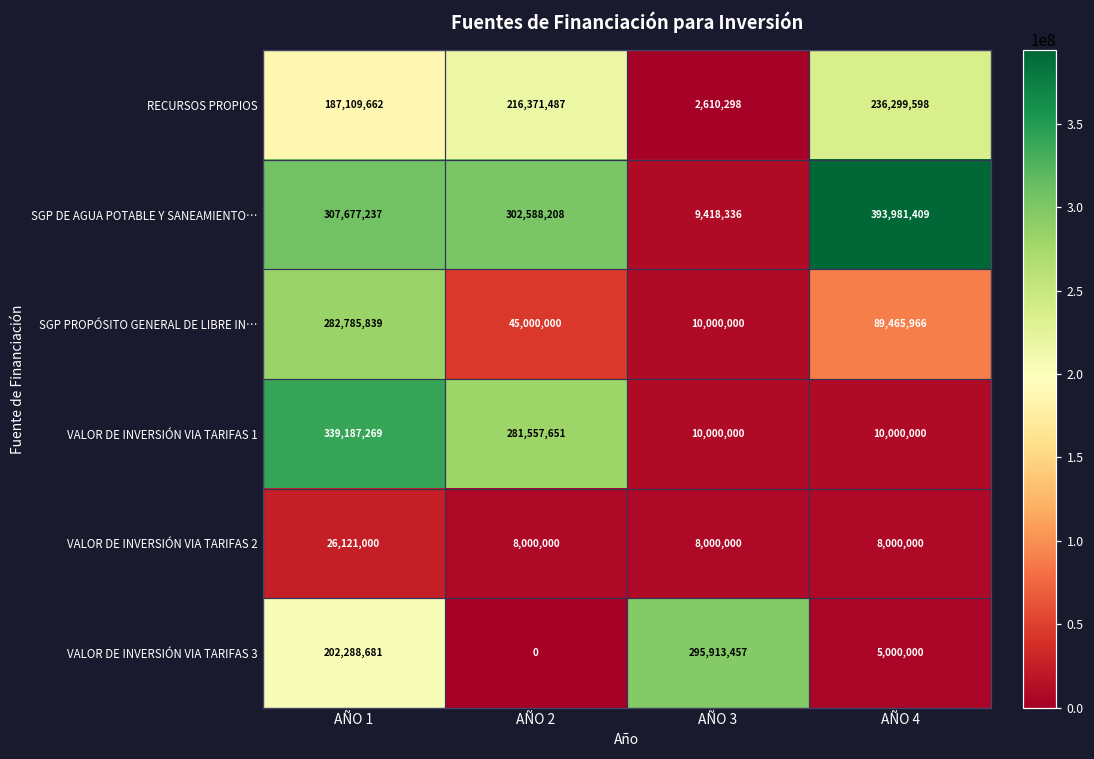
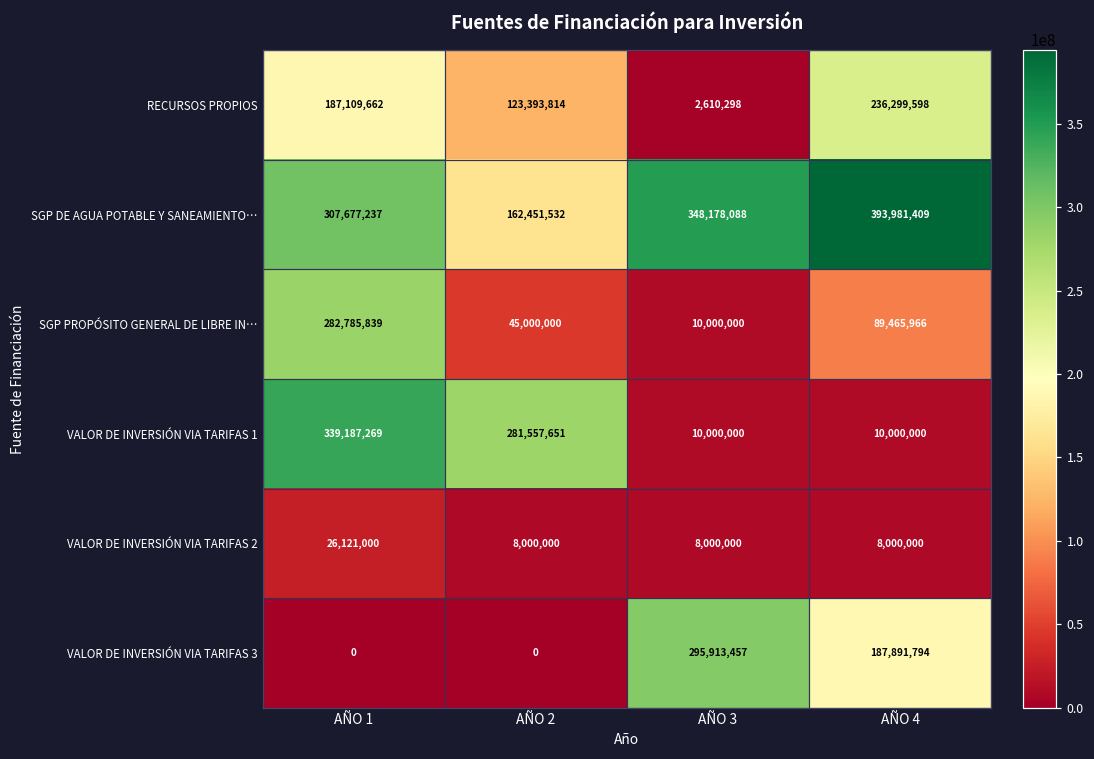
RECURSOS PROPIOS, AÑO 2: 216,371,487 -> 123,393,814
SGP DE AGUA POTABLE Y SANEAMIENTO…, AÑO 2: 302,588,208 -> 162,451,532
SGP DE AGUA POTABLE Y SANEAMIENTO…, AÑO 3: 9,418,336 -> 348,178,088
VALOR DE INVERSIÓN VIA TARIFAS 3, AÑO 1: 202,288,681 -> 0
VALOR DE INVERSIÓN VIA TARIFAS 3, AÑO 4: 5,000,000 -> 187,891,794
